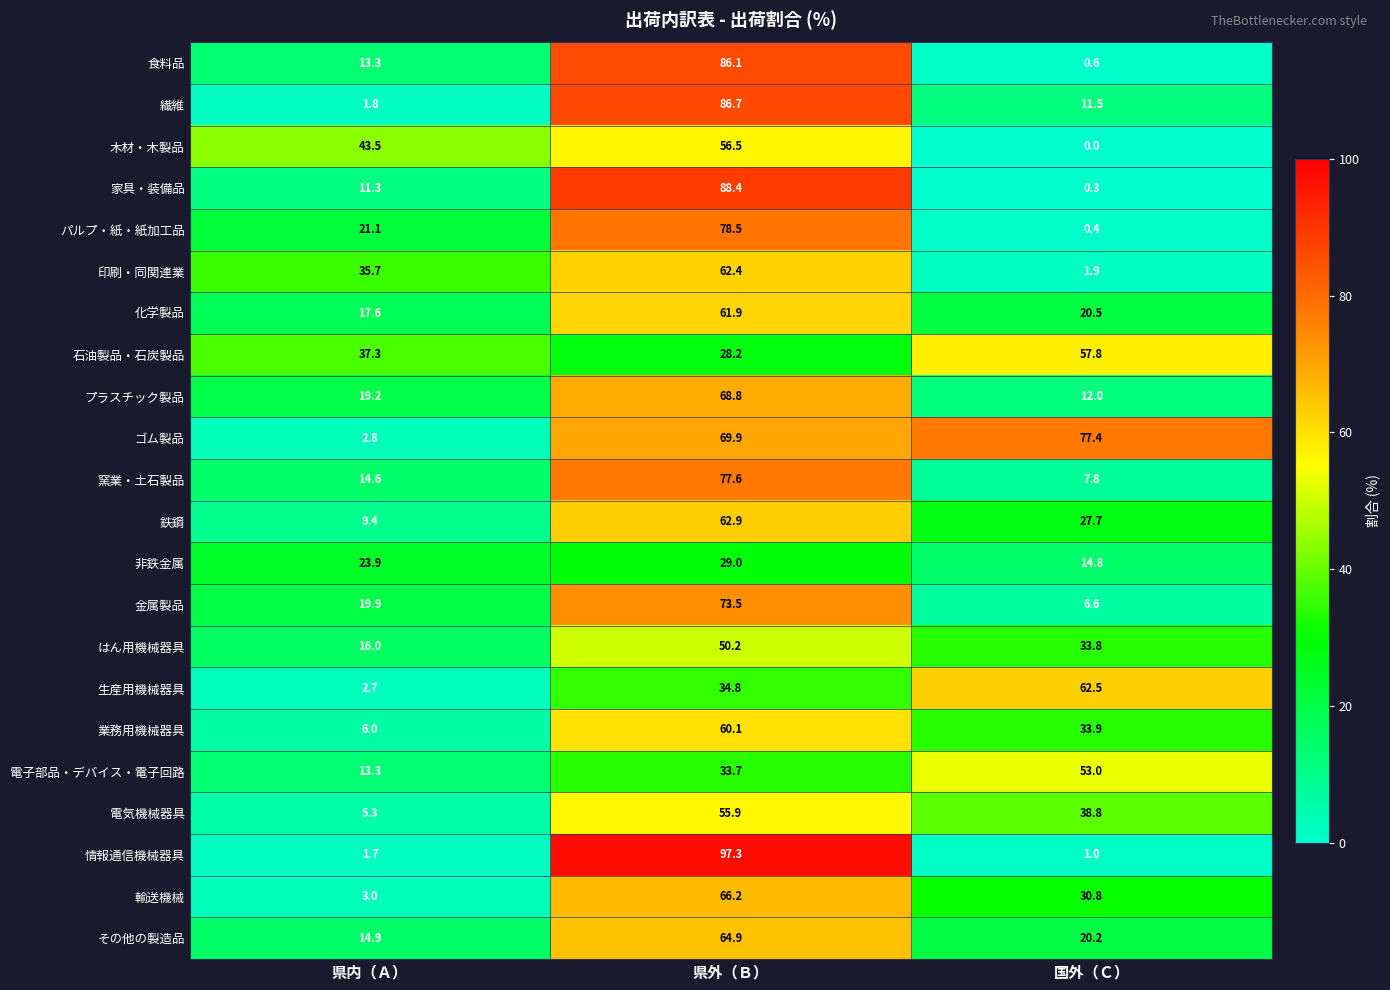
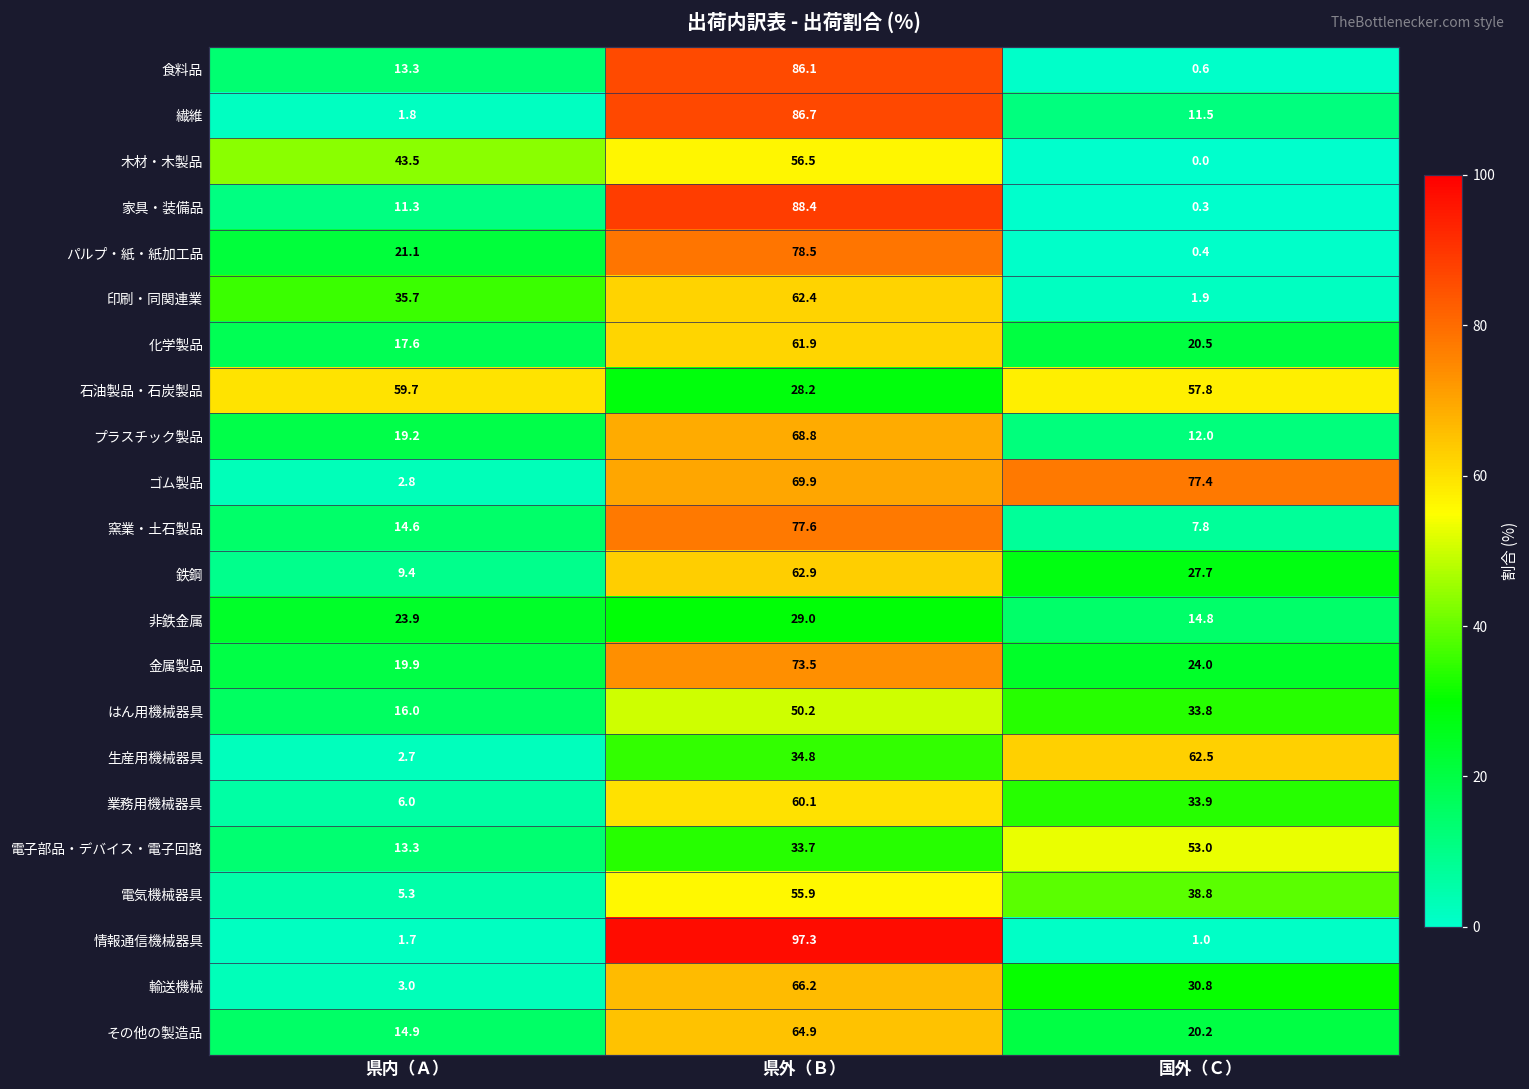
石油製品・石炭製品, 県内（Ａ）: 37.3 -> 59.7
金属製品, 国外（Ｃ）: 6.6 -> 24.0
